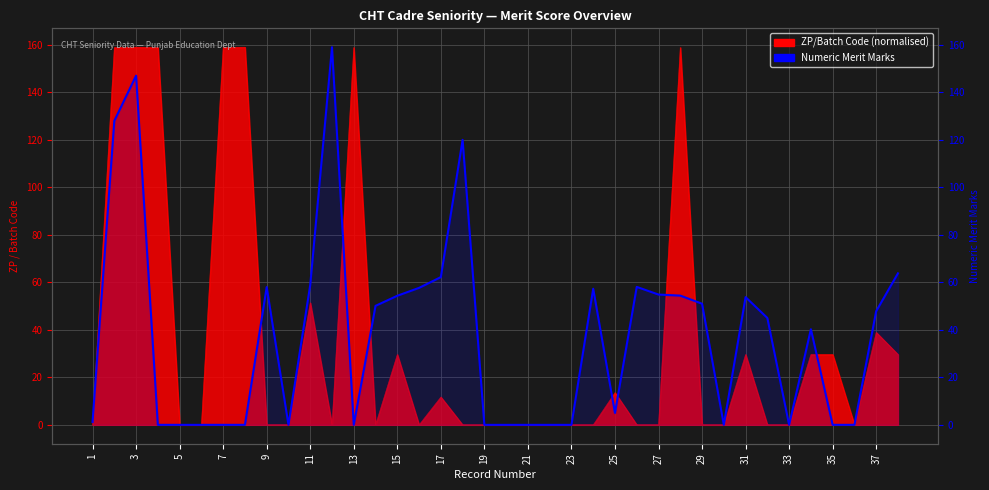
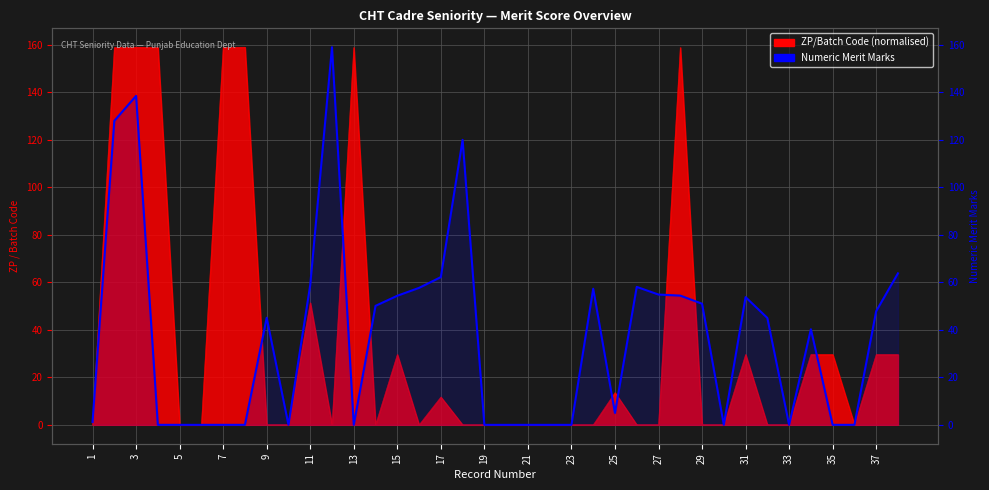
ZP/Batch Code (normalised), 37: 39 -> 30
Numeric Merit Marks, 3: 147 -> 139
Numeric Merit Marks, 9: 58 -> 45
